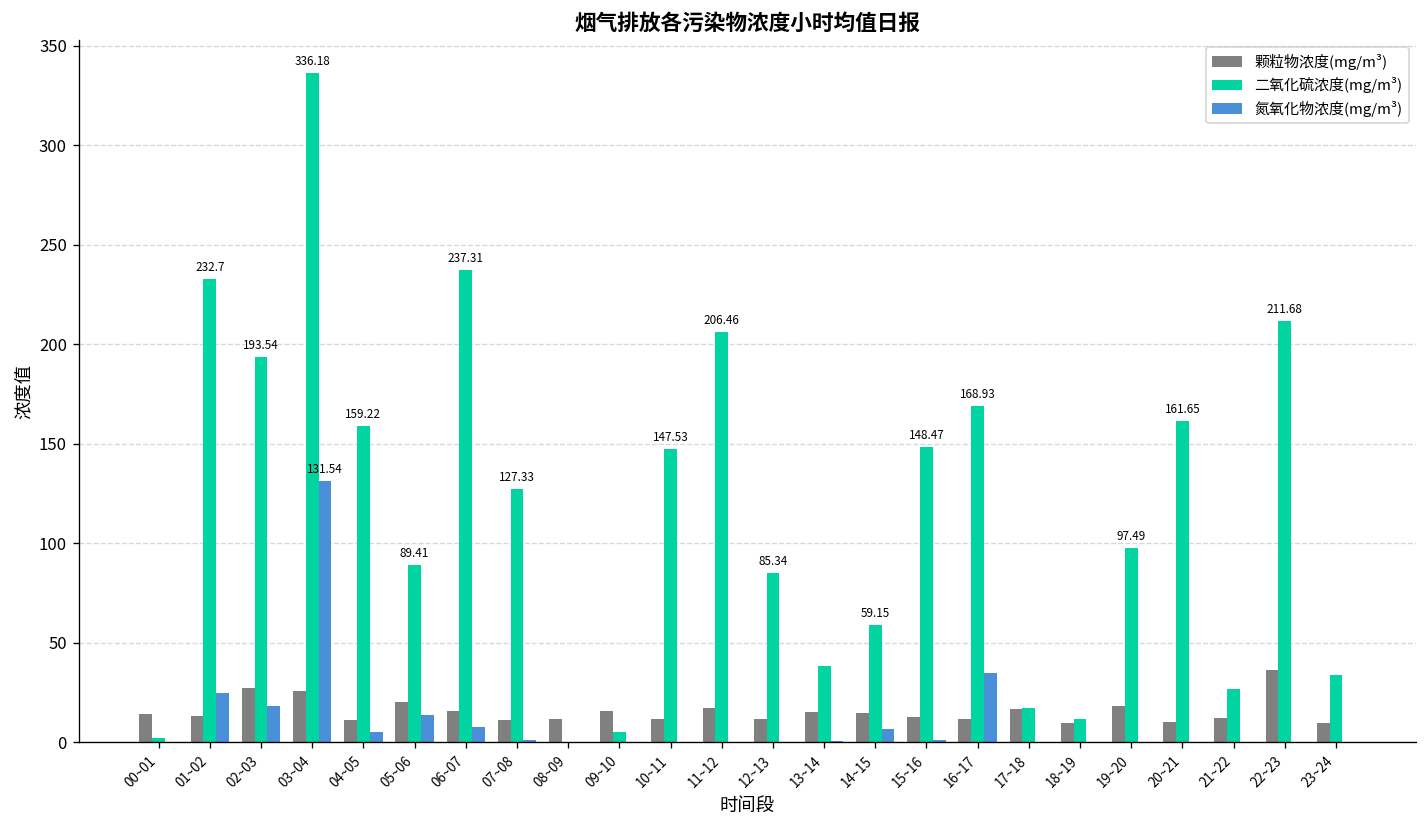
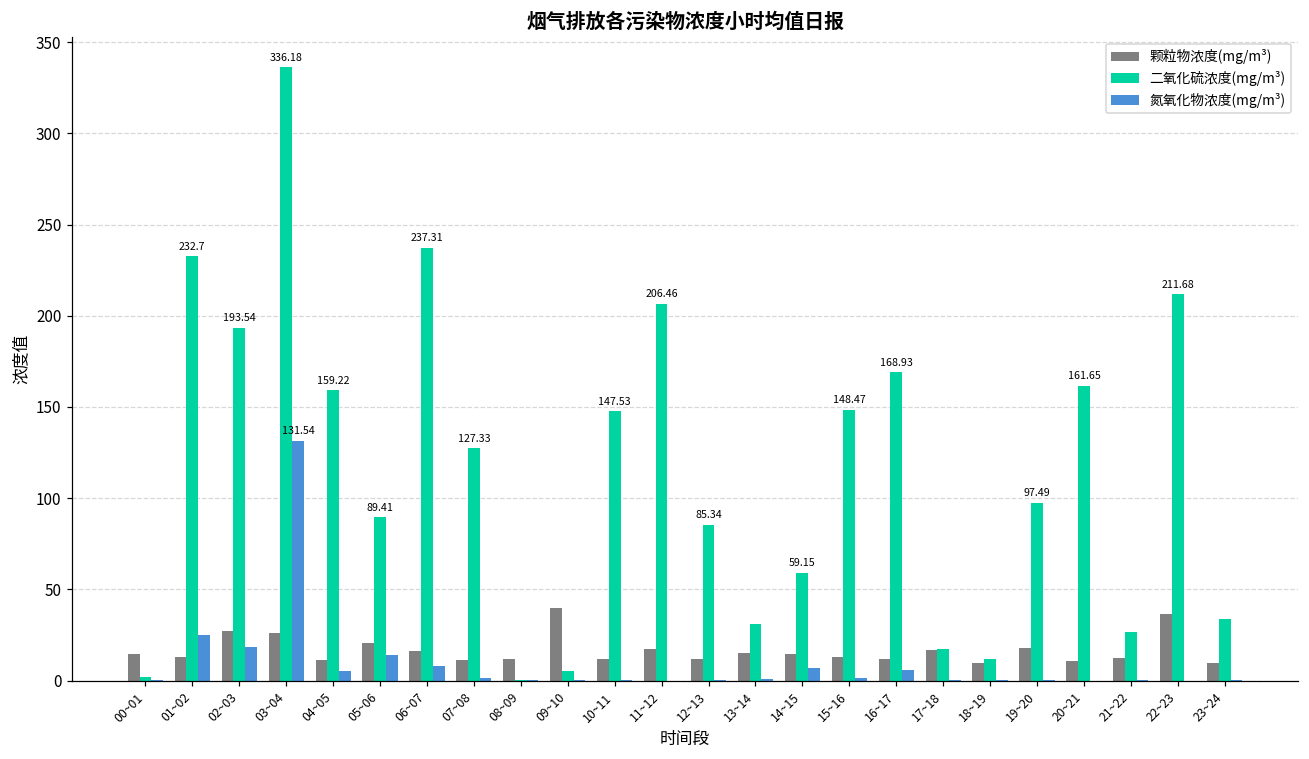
颗粒物浓度(mg/m³), 09~10: 16 -> 40
二氧化硫浓度(mg/m³), 13~14: 38 -> 31
氮氧化物浓度(mg/m³), 16~17: 35 -> 6
